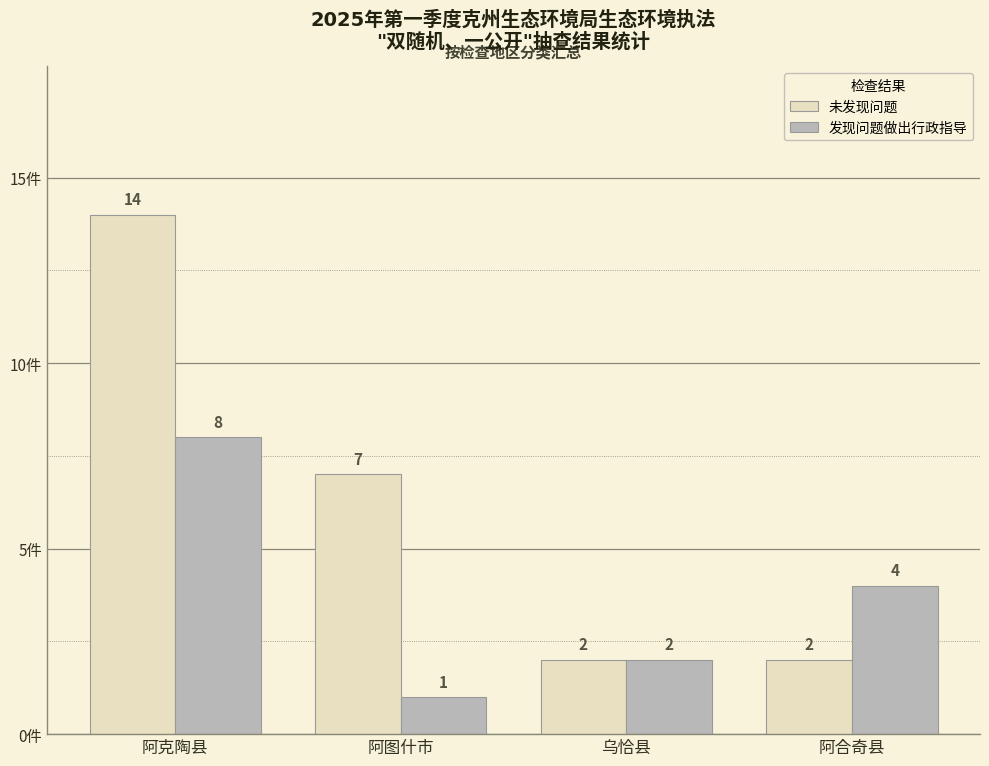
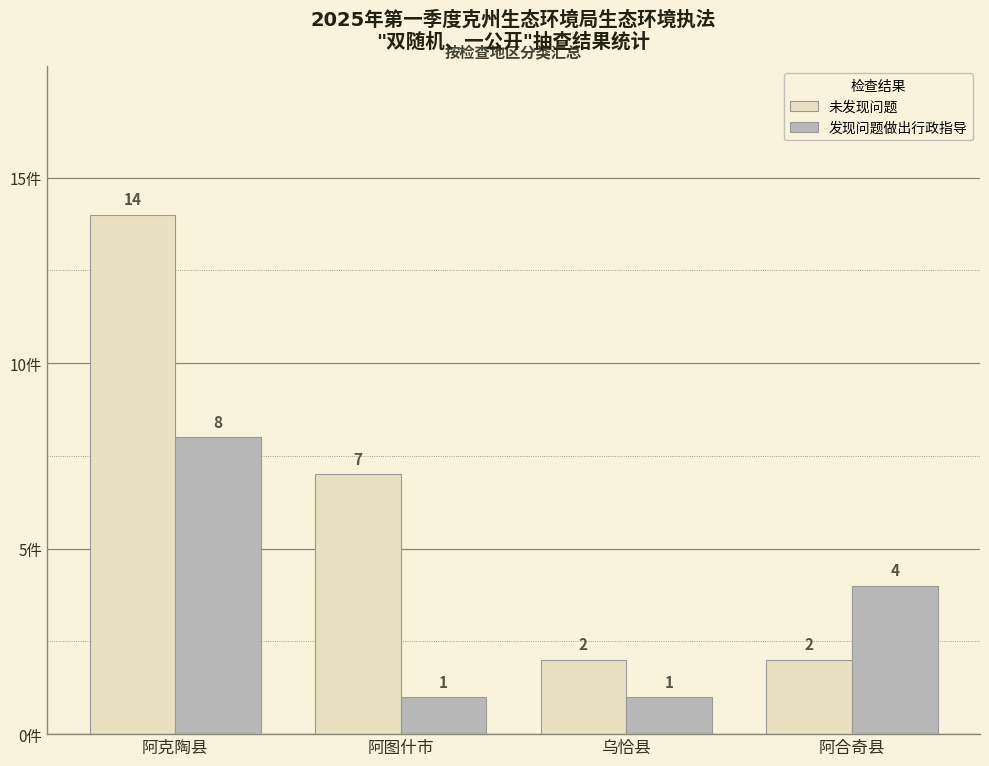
发现问题做出行政指导, 乌恰县: 2 -> 1
